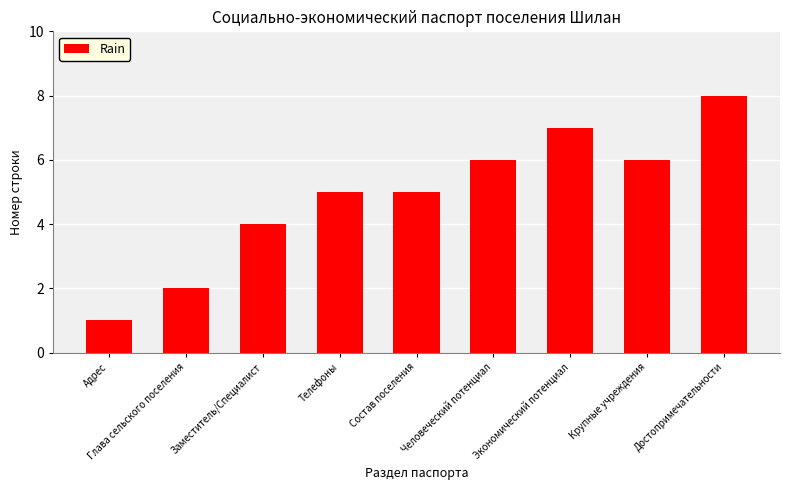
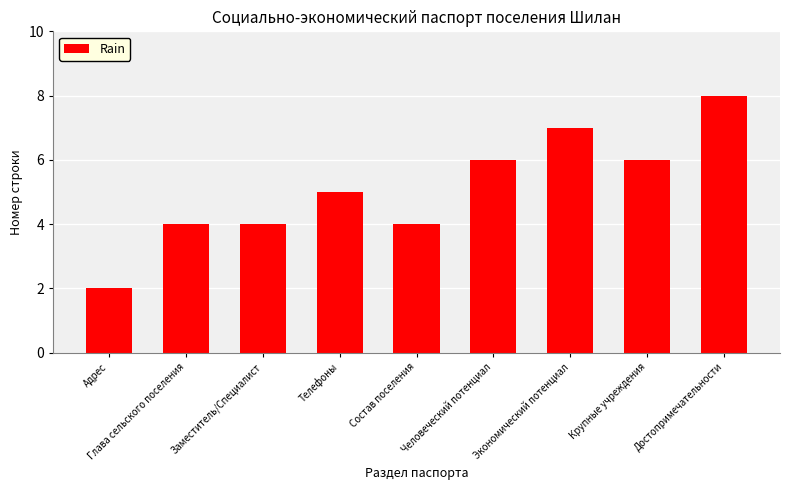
Адрес: 1 -> 2
Глава сельского поселения: 2 -> 4
Состав поселения: 5 -> 4
